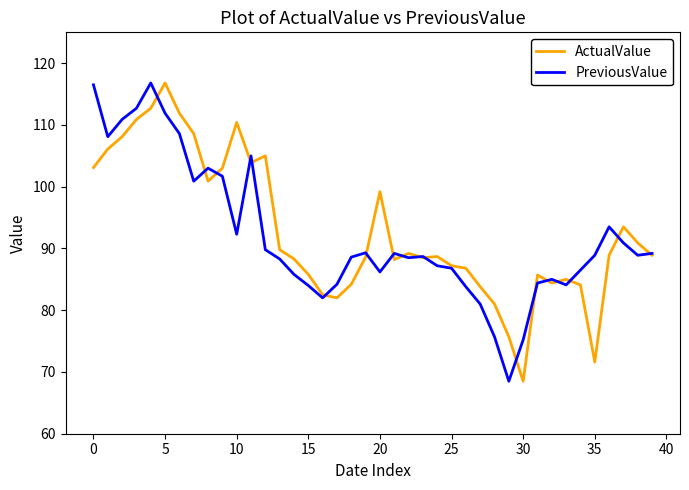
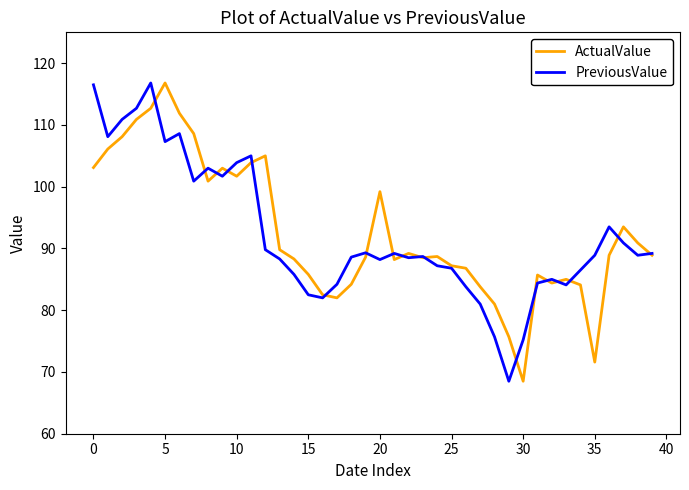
PreviousValue, 5: 112 -> 107
ActualValue, 10: 110 -> 102
PreviousValue, 10: 92 -> 104
PreviousValue, 15: 84 -> 83
PreviousValue, 20: 86 -> 88
